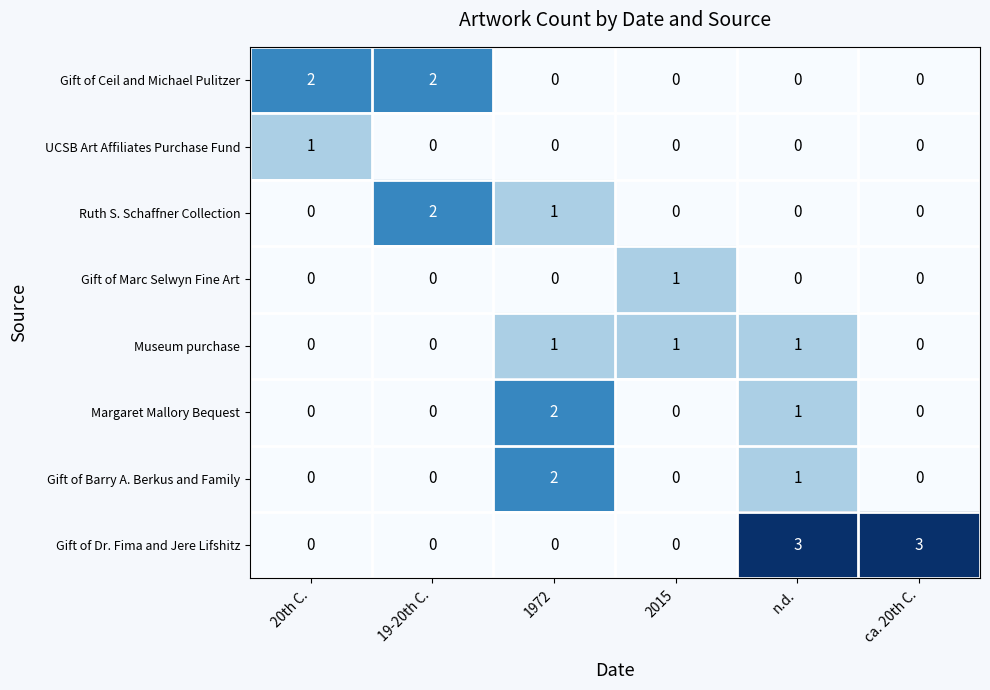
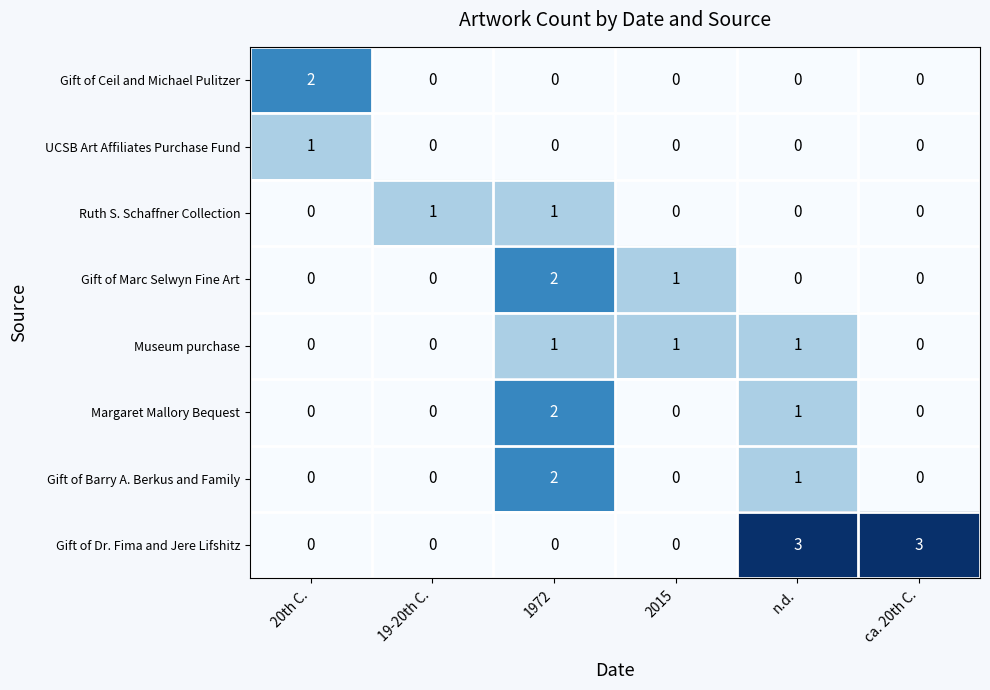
Gift of Ceil and Michael Pulitzer, 19-20th C.: 2 -> 0
Ruth S. Schaffner Collection, 19-20th C.: 2 -> 1
Gift of Marc Selwyn Fine Art, 1972: 0 -> 2
